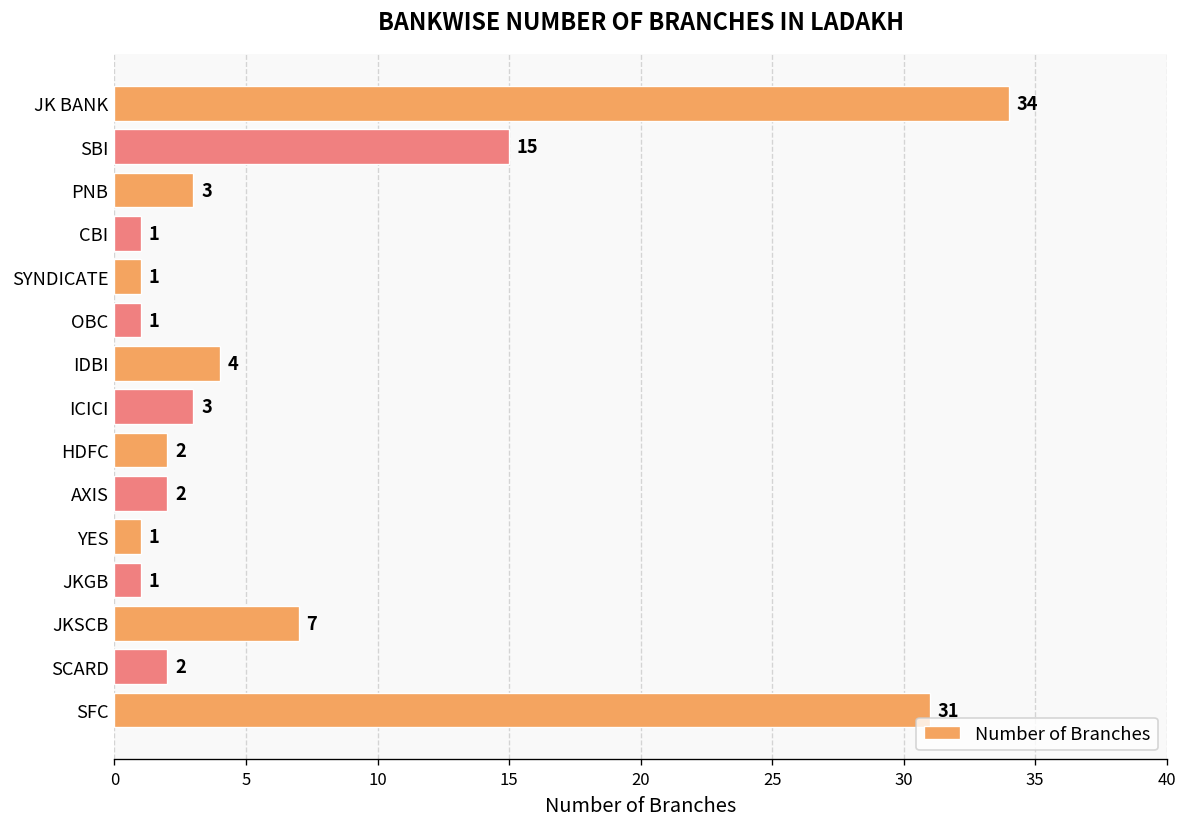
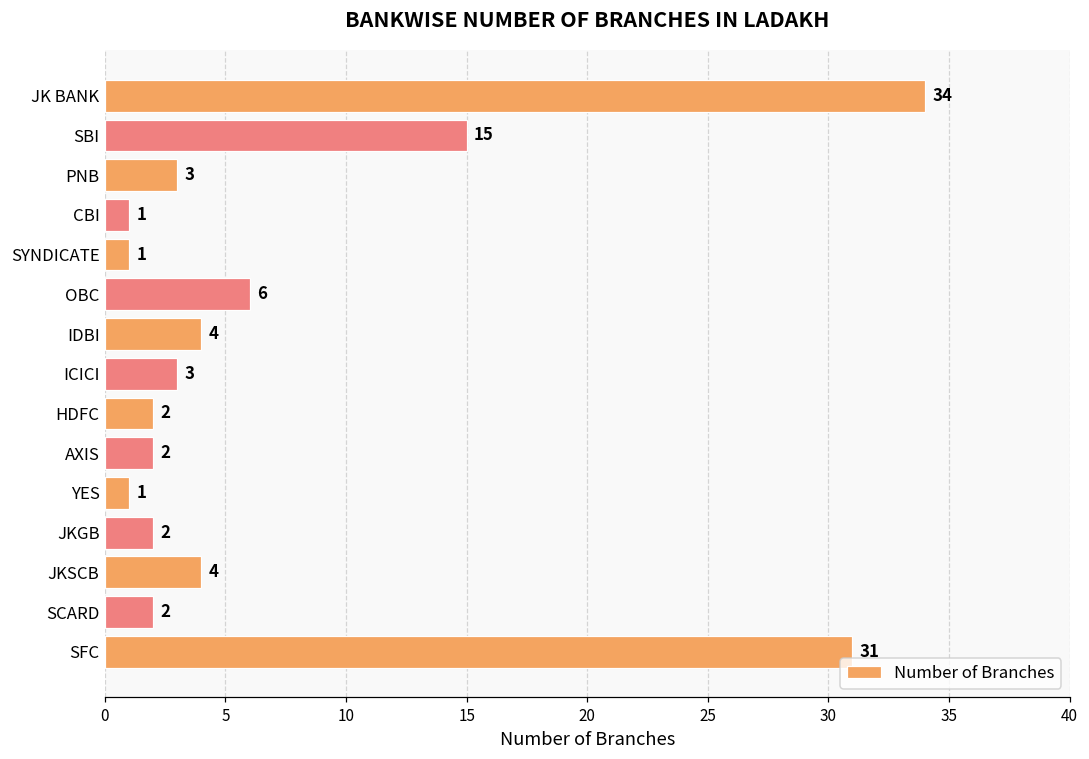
OBC: 1 -> 6
JKGB: 1 -> 2
JKSCB: 7 -> 4
